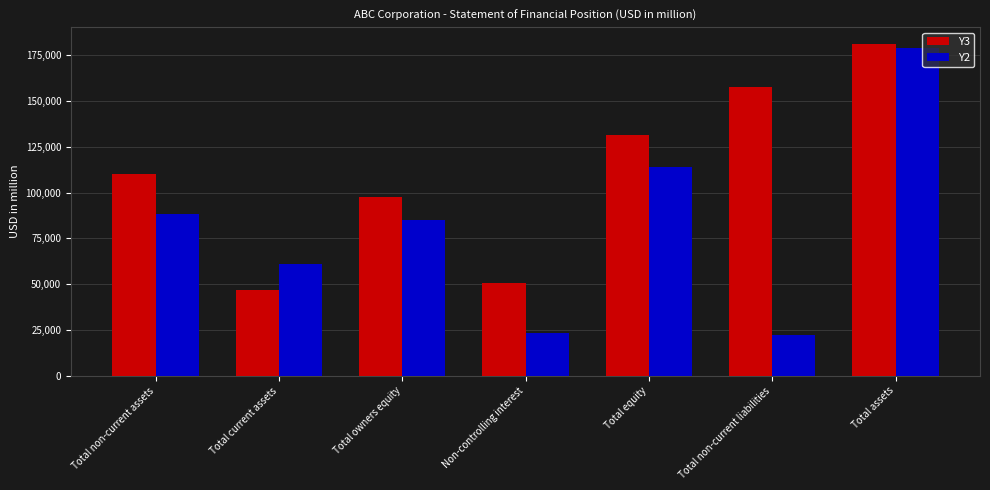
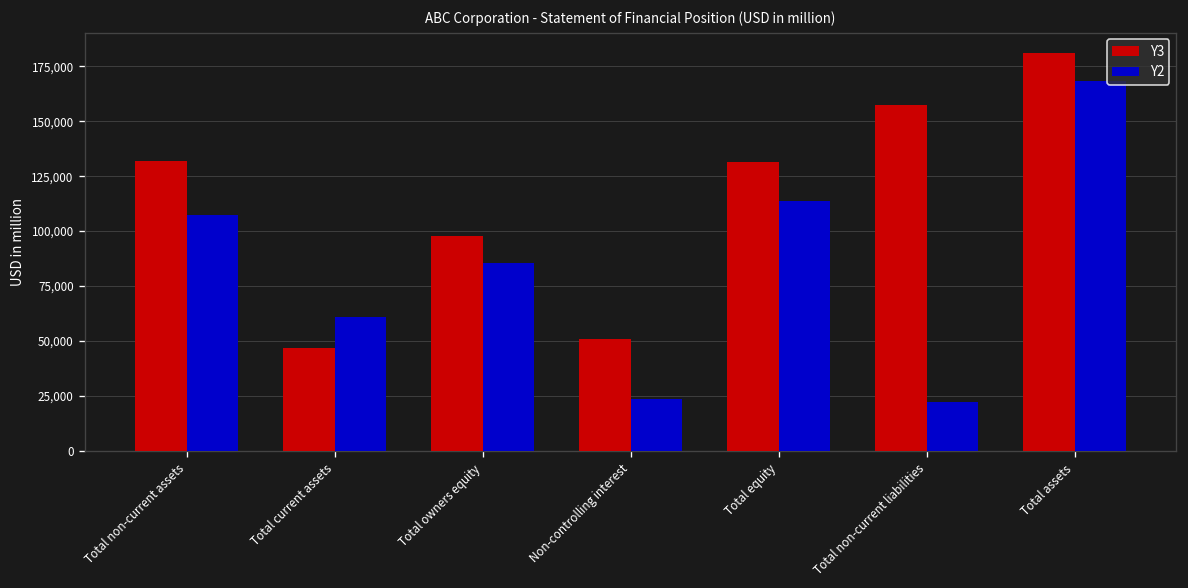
Y3, Total non-current assets: 110,000 -> 132,000
Y2, Total non-current assets: 88,000 -> 107,000
Y2, Total assets: 179,000 -> 168,000
